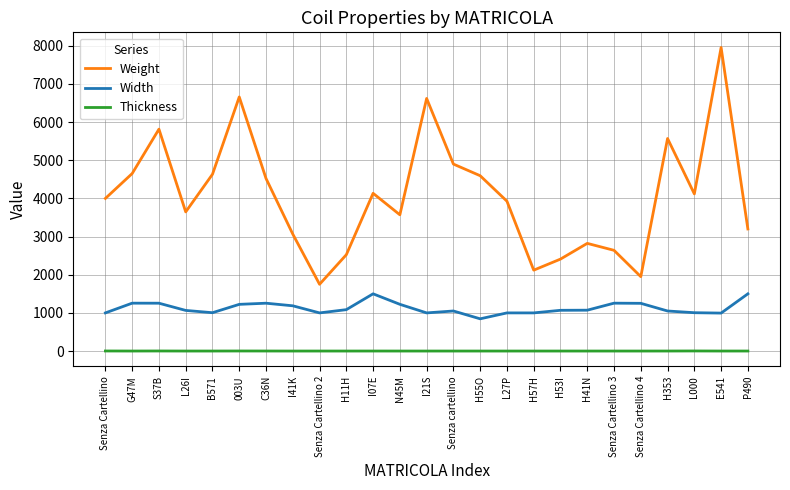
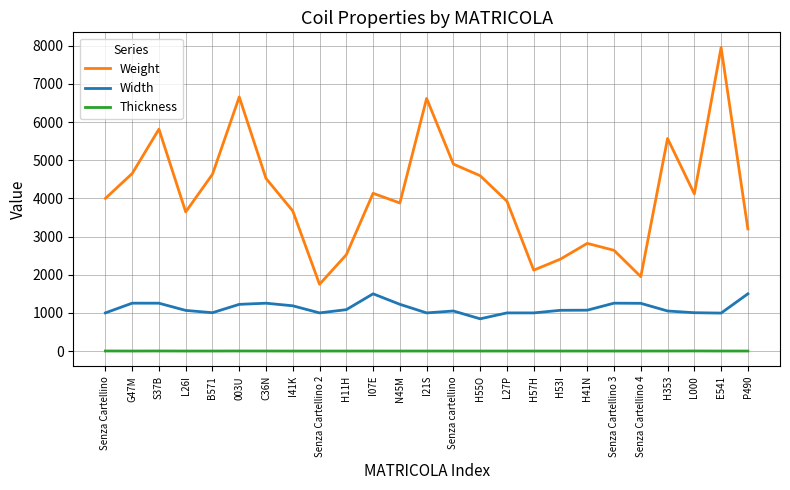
Weight, I41K: 3100 -> 3700
Weight, N45M: 3600 -> 3900
